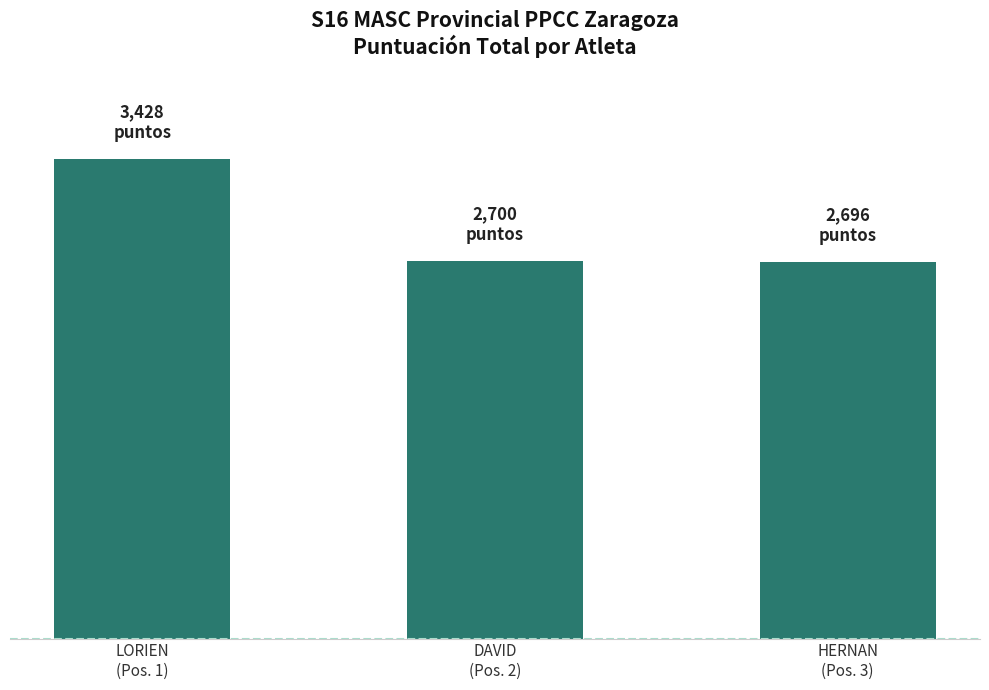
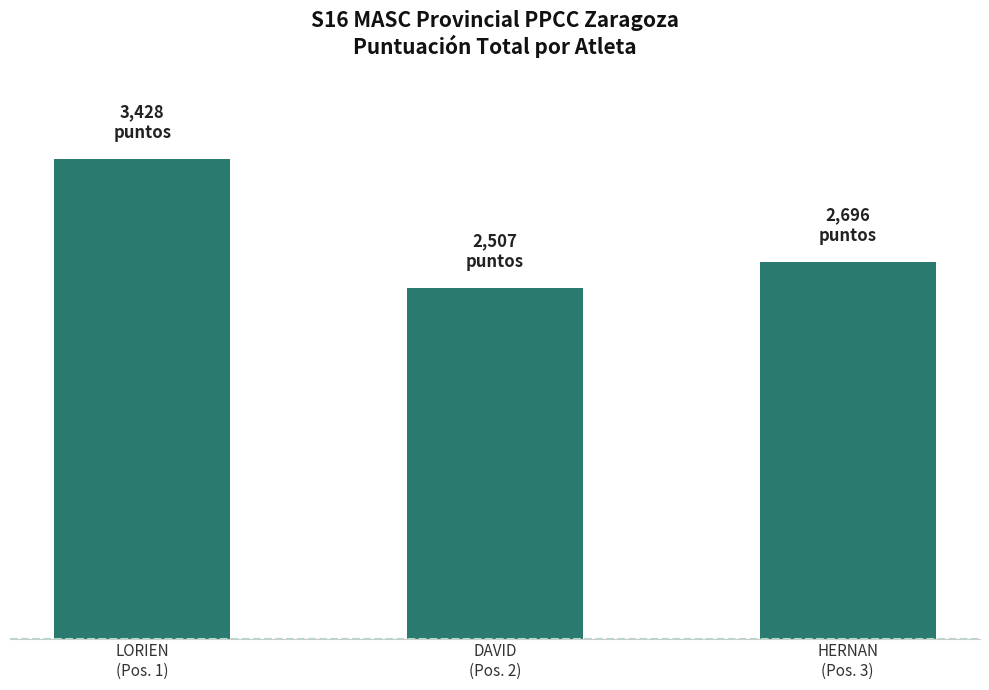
DAVID (Pos. 2): 2,700 -> 2,507
